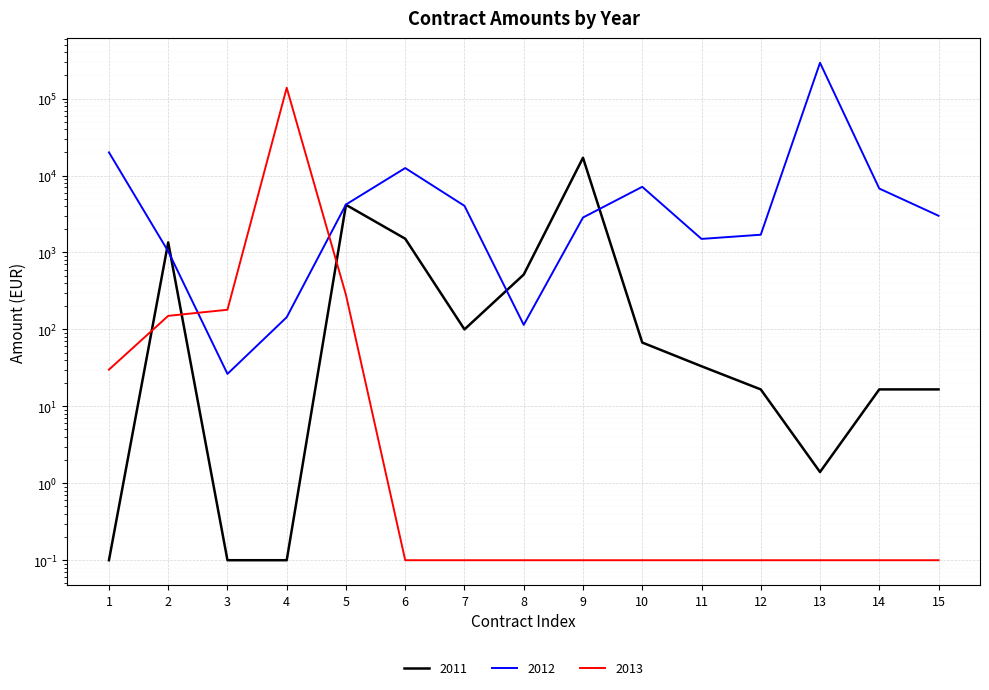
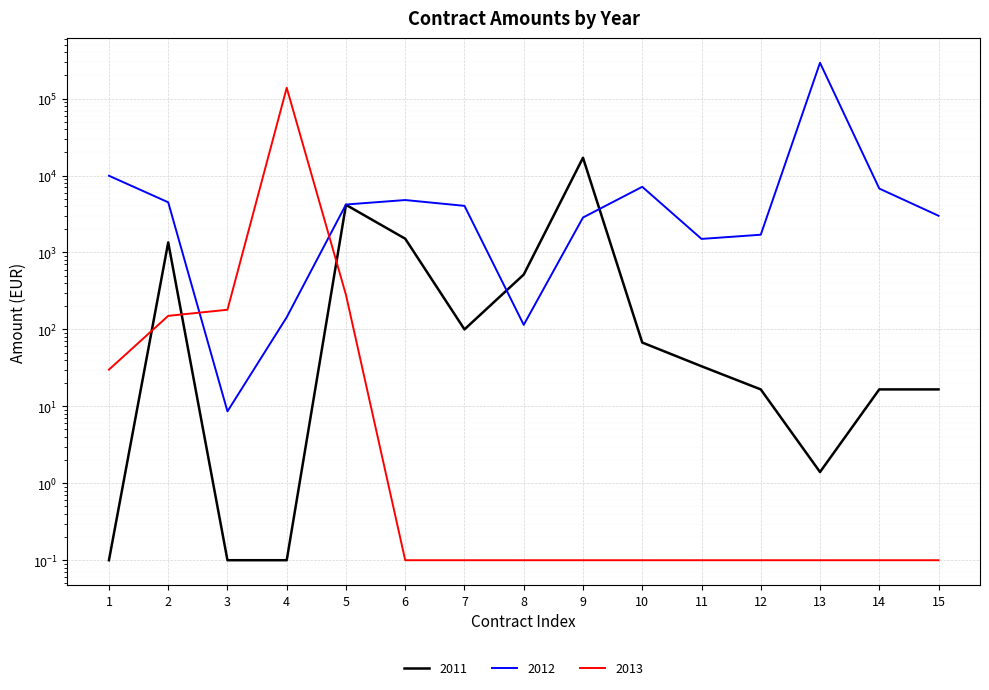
2012, 1: 20000 -> 10000
2012, 2: 1000 -> 4000
2012, 3: 26 -> 9
2012, 6: 13000 -> 5000
